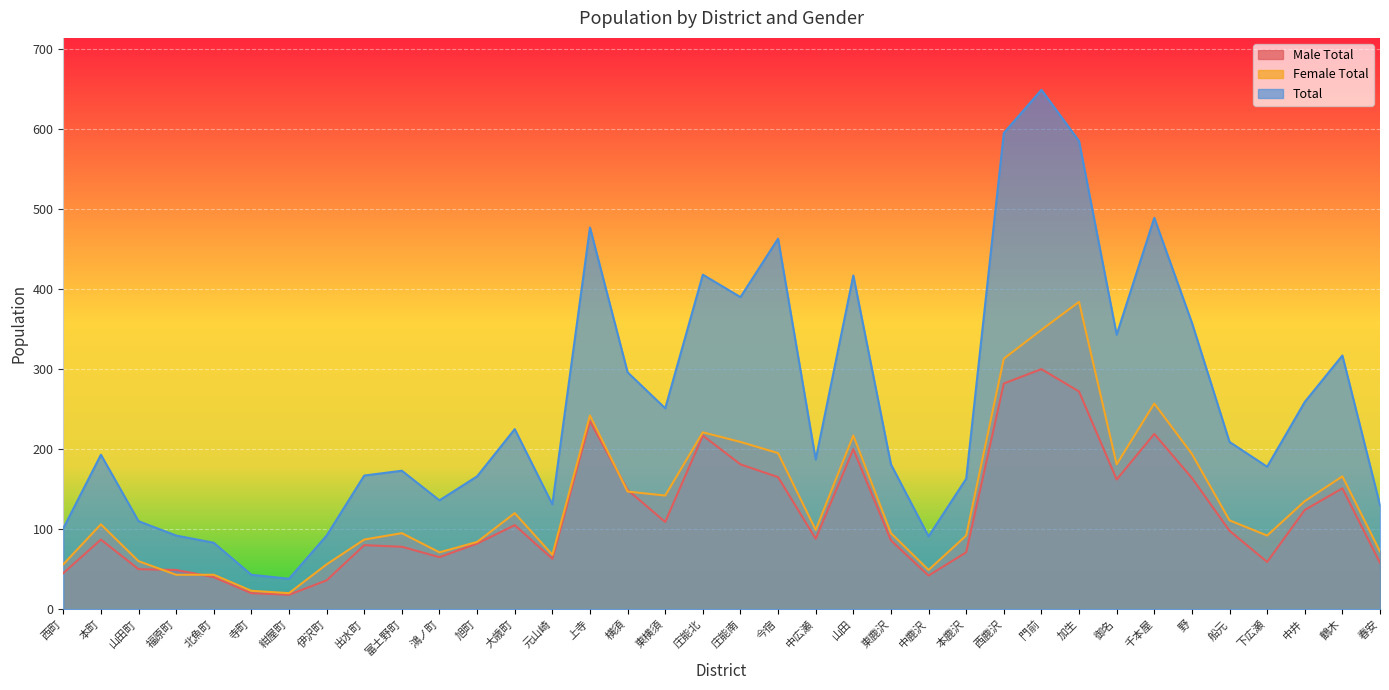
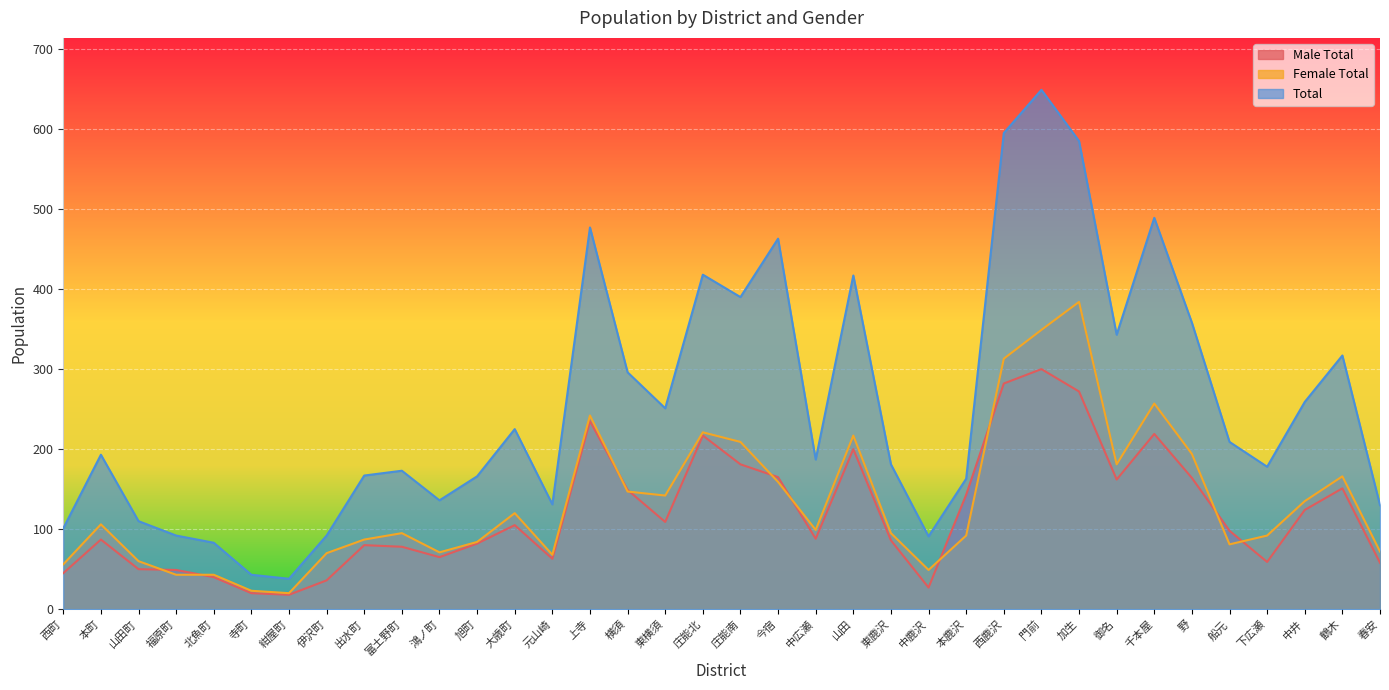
Female Total, 伊沢町: 60 -> 70
Female Total, 今宿: 200 -> 160
Male Total, 中鹿沢: 40 -> 30
Male Total, 本鹿沢: 70 -> 140
Female Total, 船元: 110 -> 80
